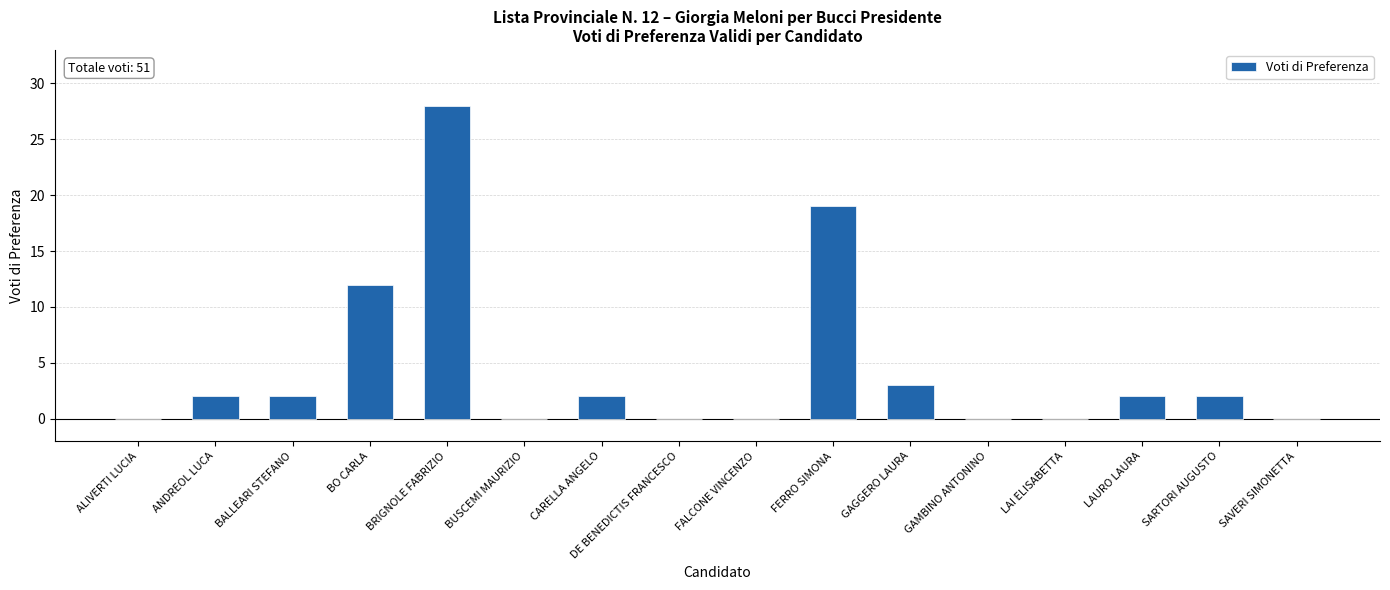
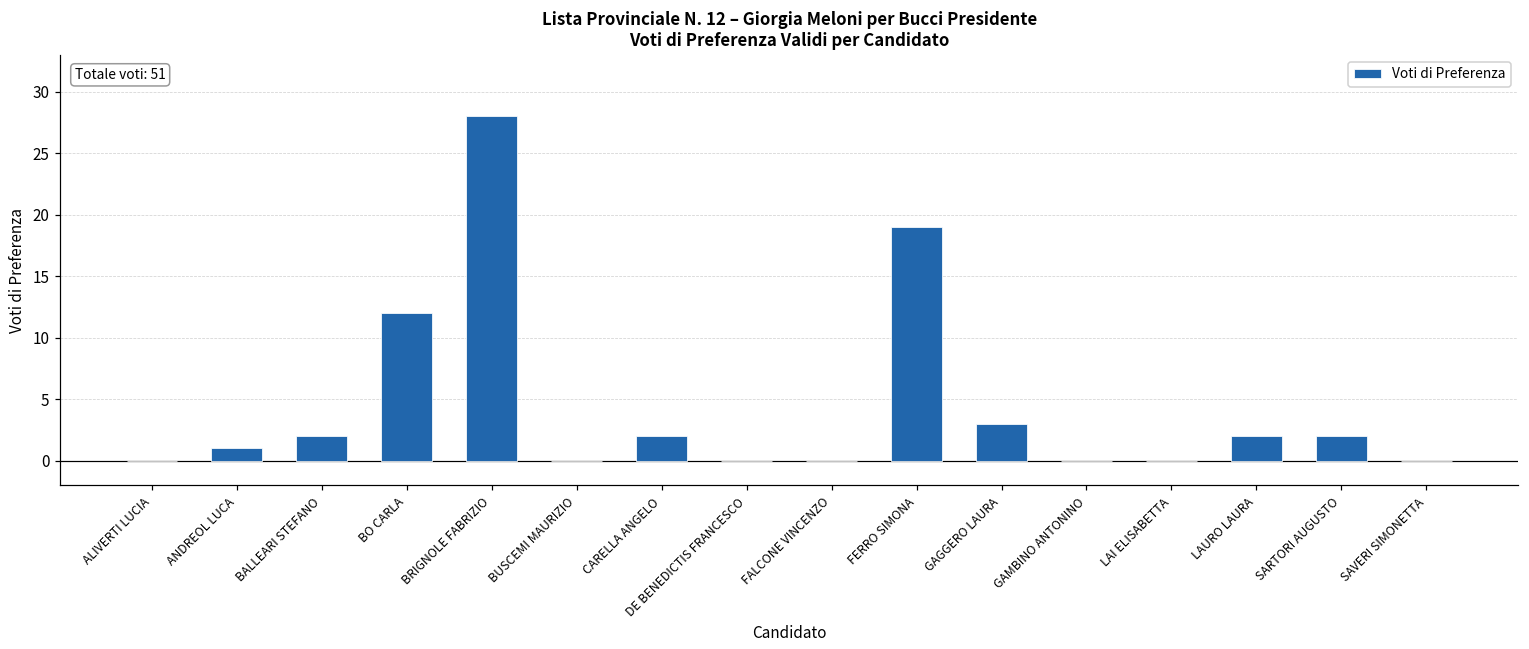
ANDREOL LUCA: 2 -> 1
